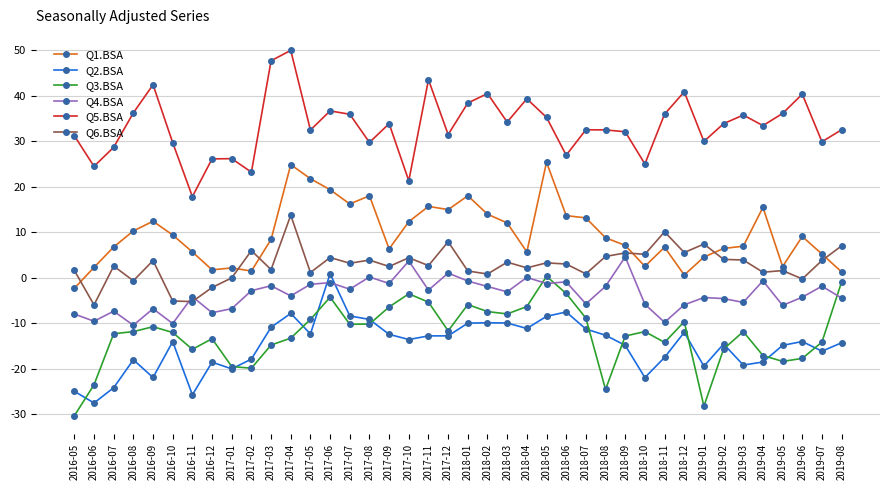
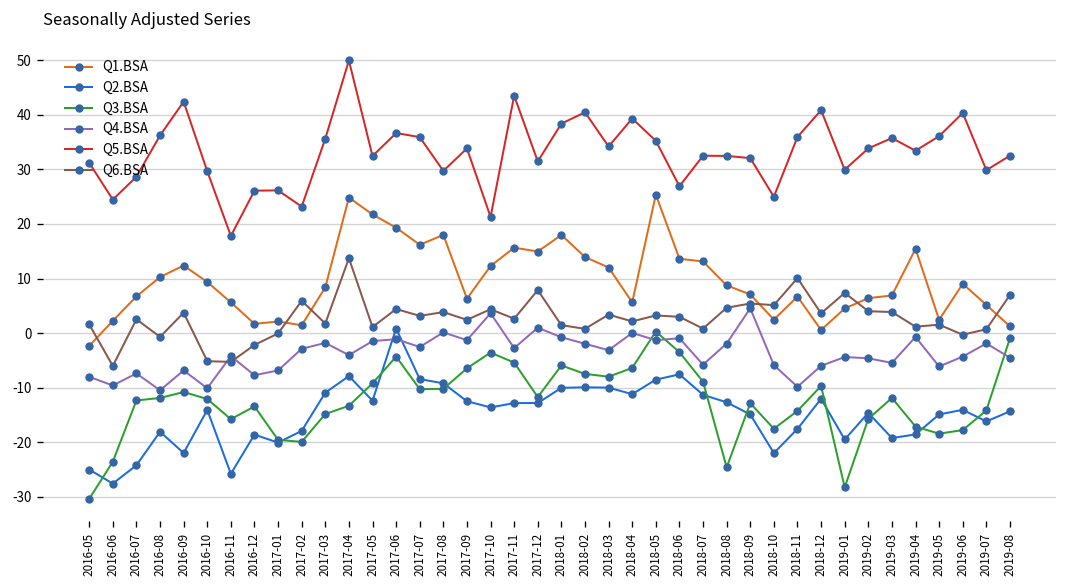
Q5.BSA, 2017-03: 48 -> 36
Q3.BSA, 2018-10: -12 -> -18
Q6.BSA, 2018-12: 6 -> 4
Q6.BSA, 2019-07: 4 -> 1
